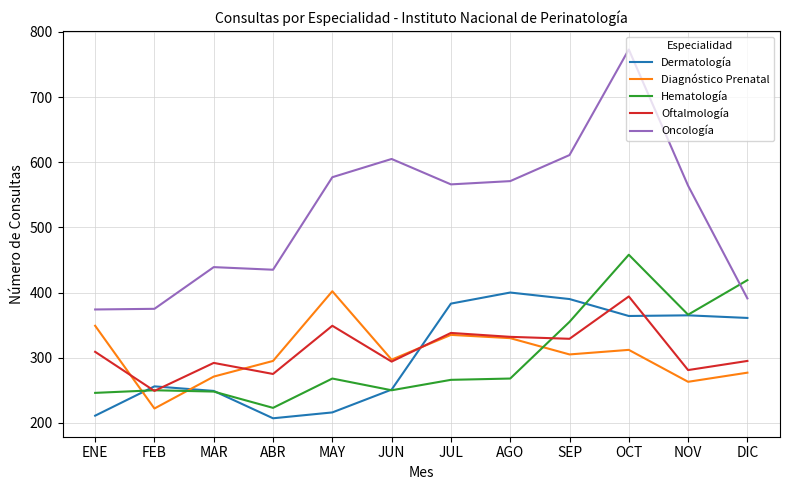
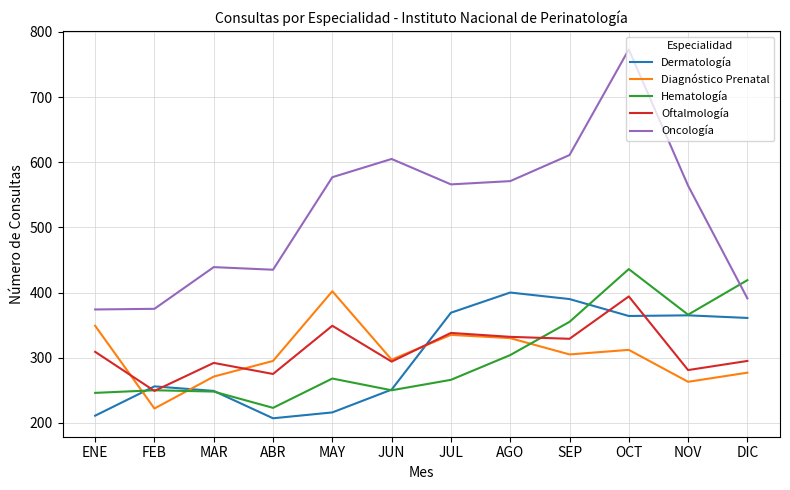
Dermatología, JUL: 380 -> 370
Hematología, AGO: 270 -> 300
Hematología, OCT: 460 -> 440
